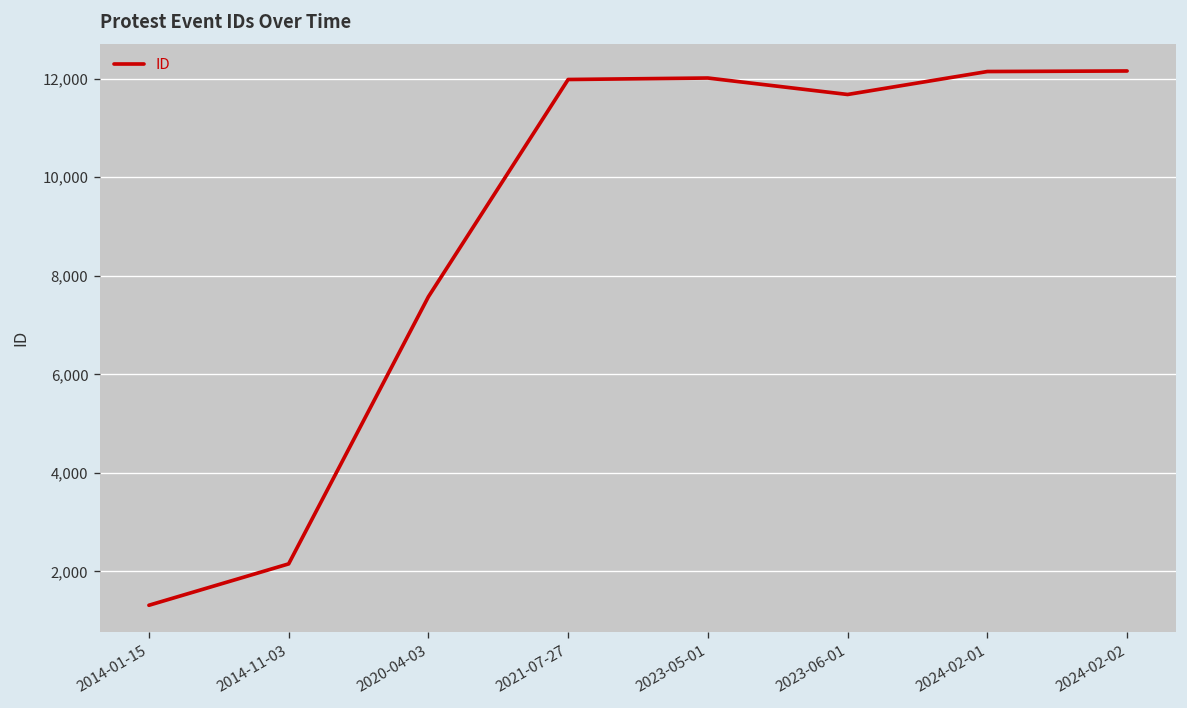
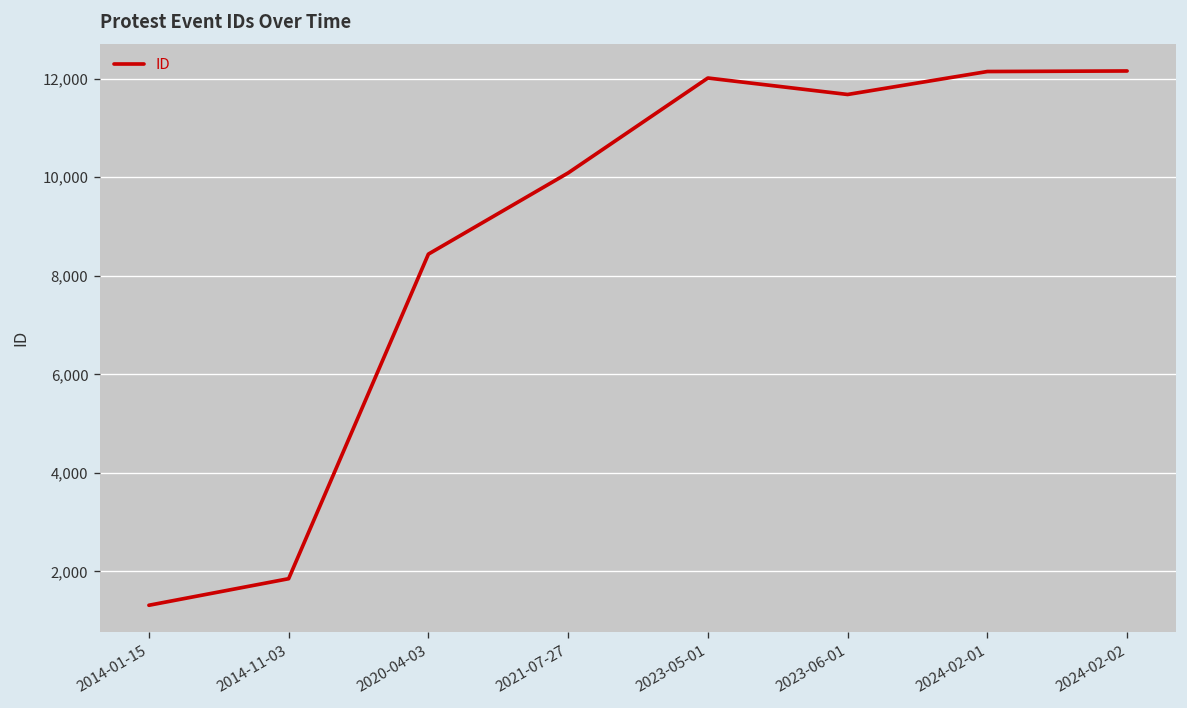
2014-11-03: 2,200 -> 1,900
2020-04-03: 7,600 -> 8,400
2021-07-27: 12,000 -> 10,100
